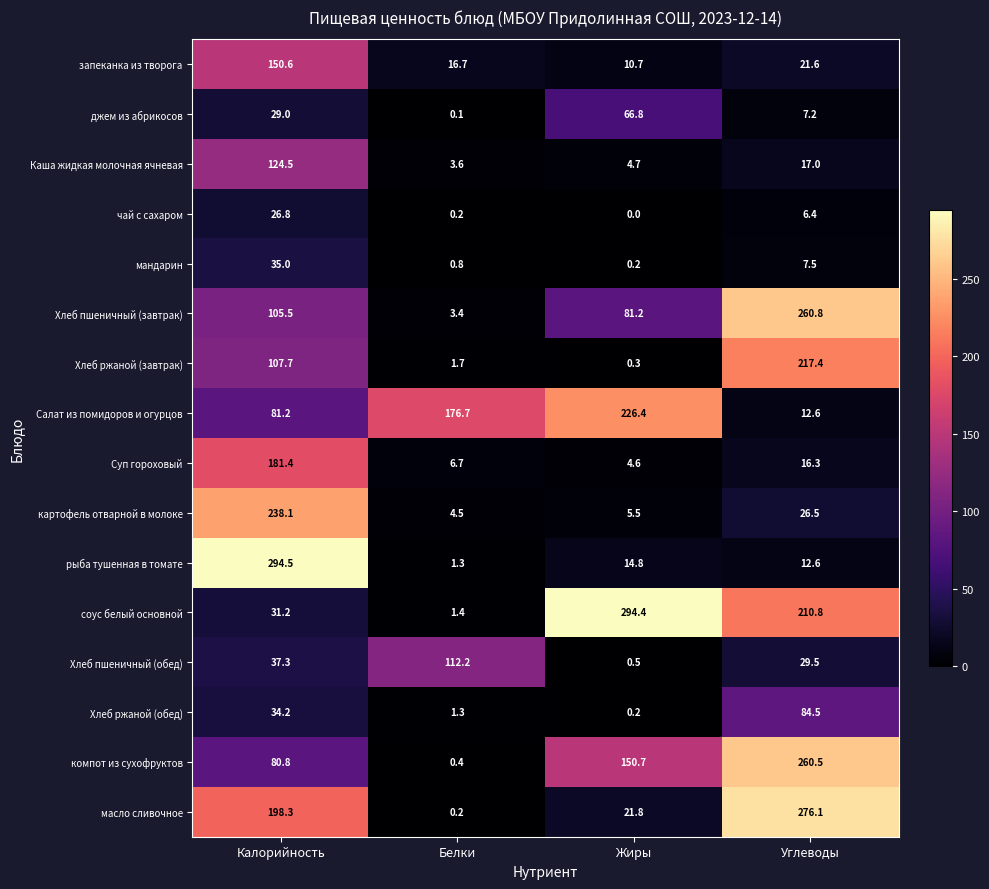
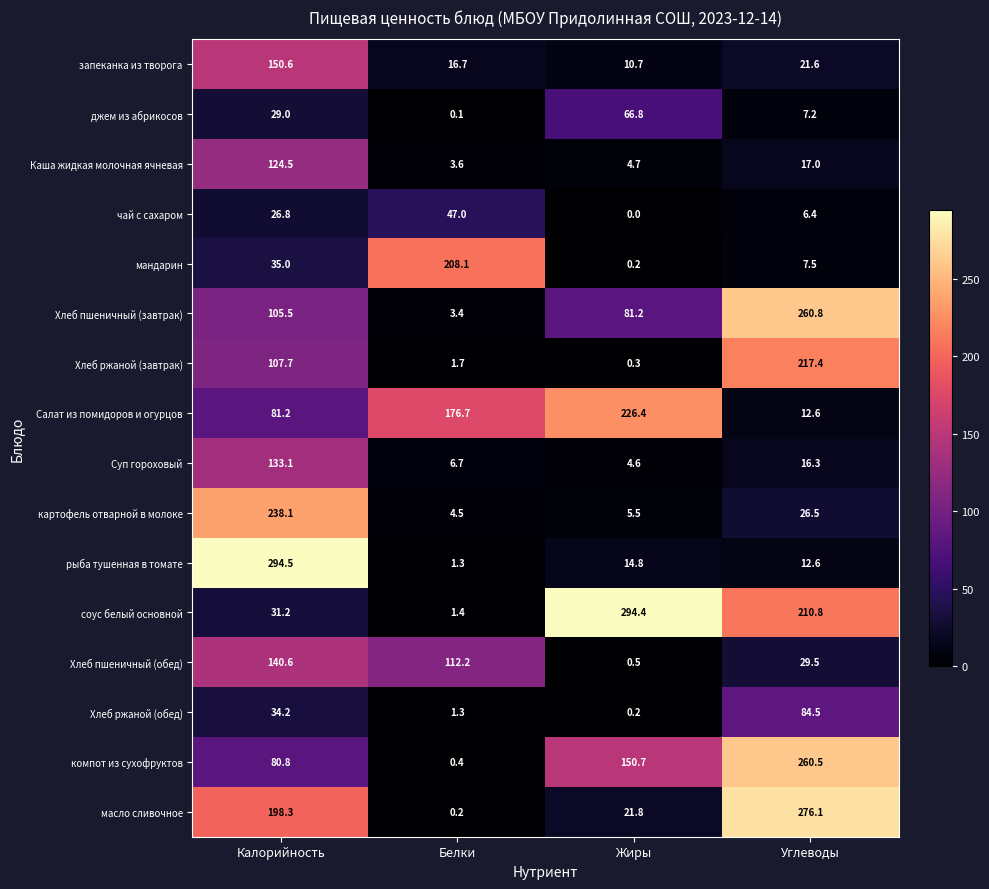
чай с сахаром, Белки: 0.2 -> 47.0
мандарин, Белки: 0.8 -> 208.1
Суп гороховый, Калорийность: 181.4 -> 133.1
Хлеб пшеничный (обед), Калорийность: 37.3 -> 140.6
